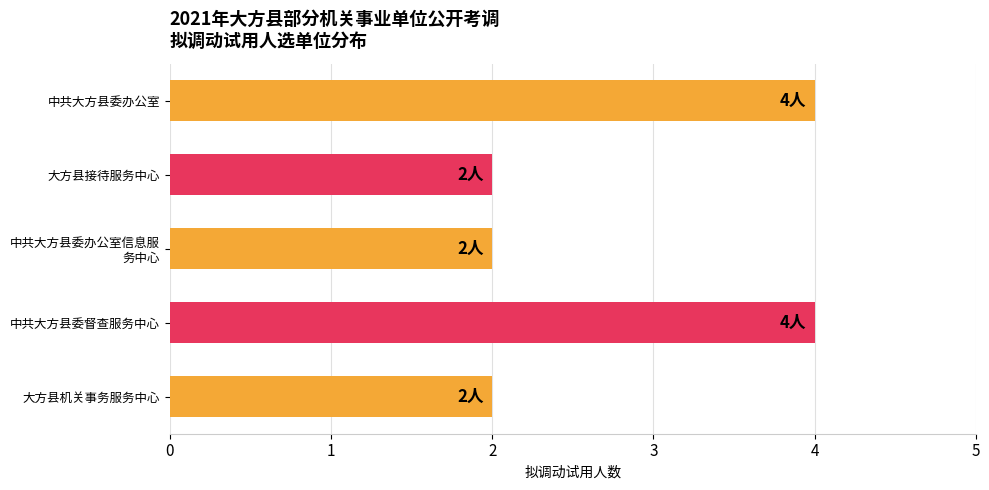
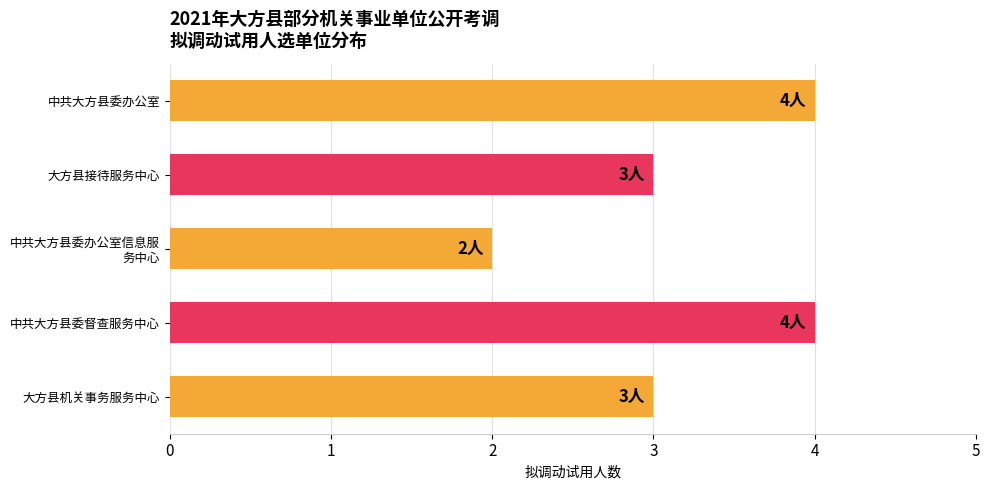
大方县接待服务中心: 2人 -> 3人
大方县机关事务服务中心: 2人 -> 3人
